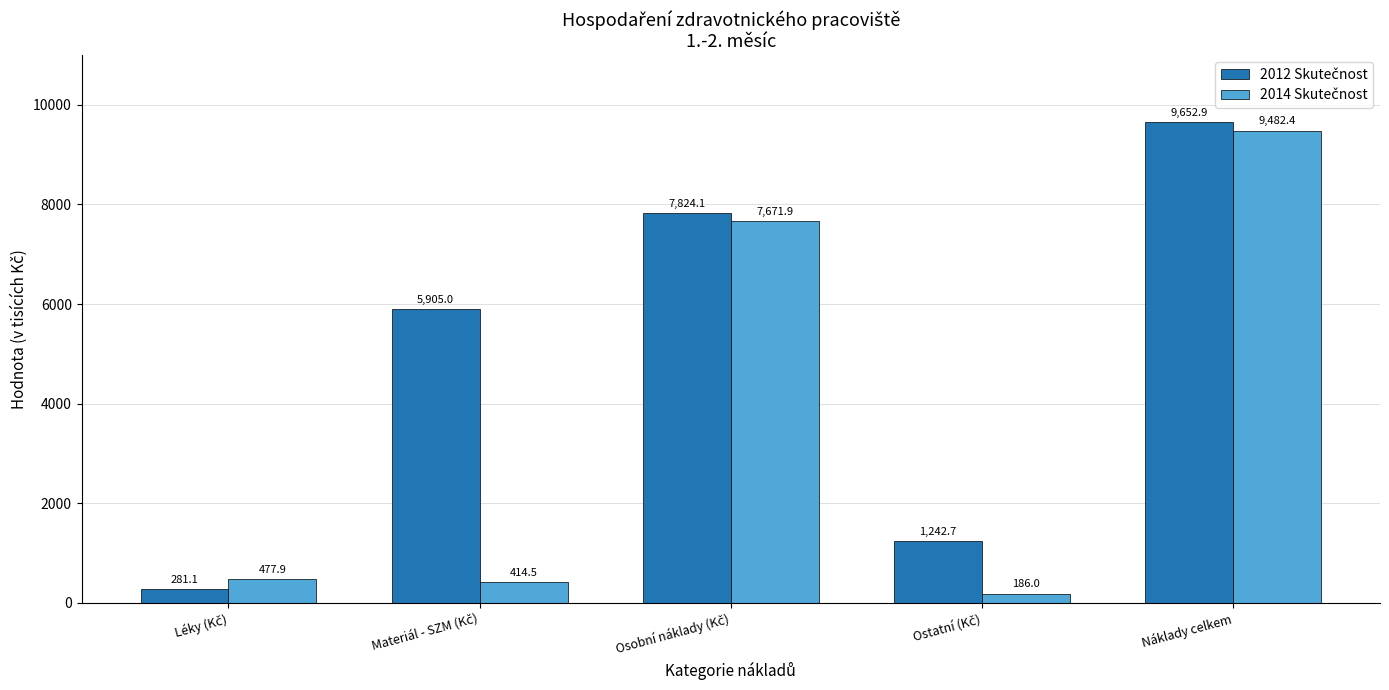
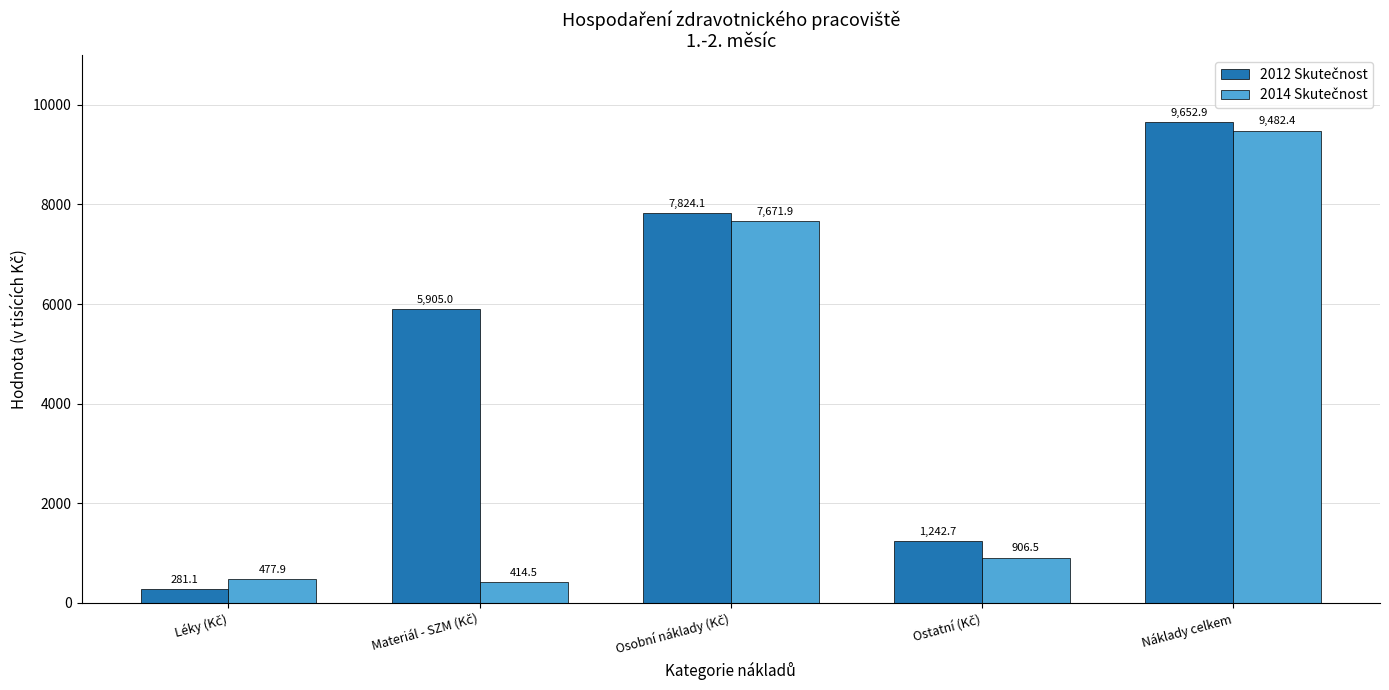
2014 Skutečnost, Ostatní (Kč): 186.0 -> 906.5
